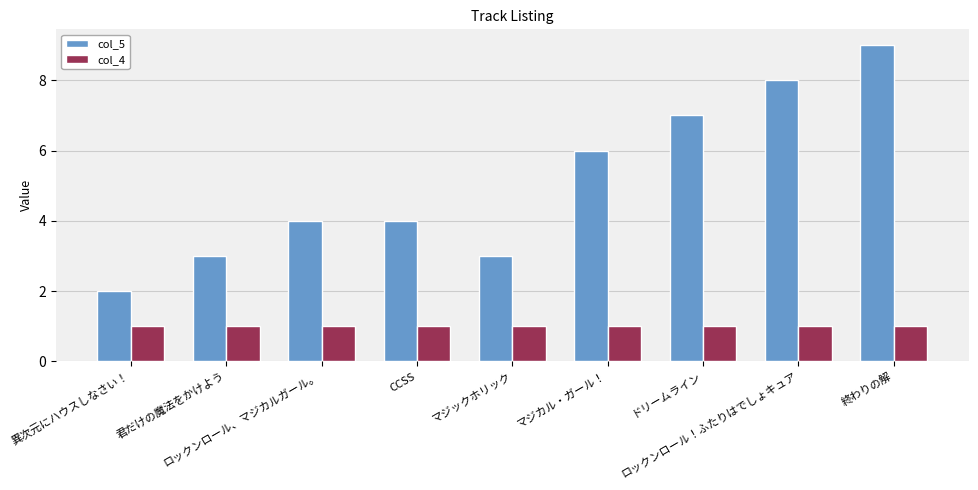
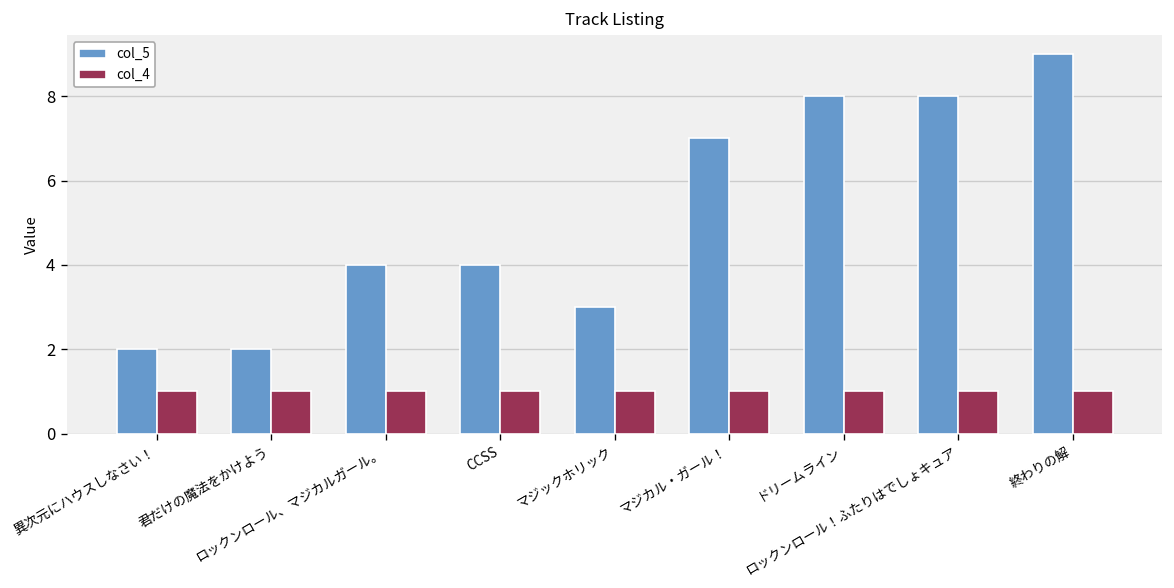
col_5, 君だけの魔法をかけよう: 3 -> 2
col_5, マジカル・ガール！: 6 -> 7
col_5, ドリームライン: 7 -> 8
